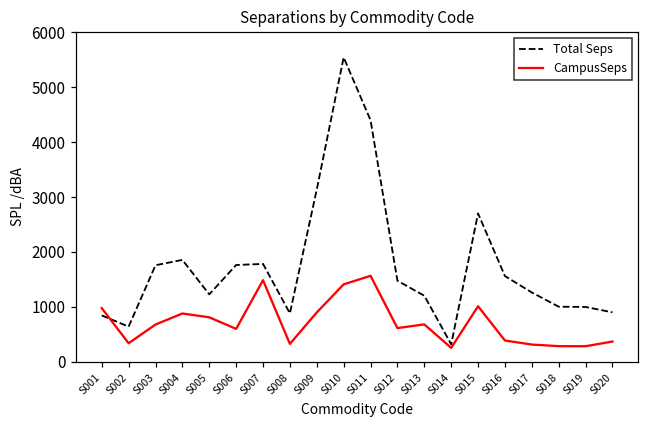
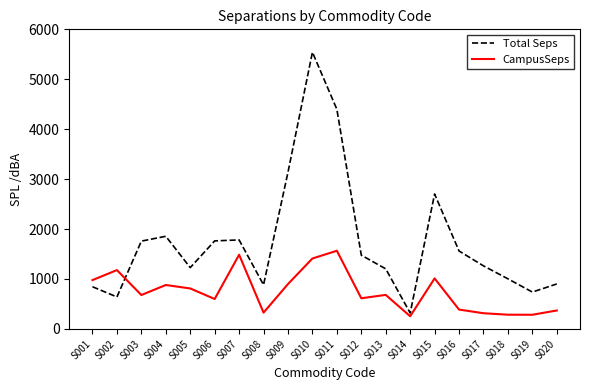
CampusSeps, S002: 300 -> 1200
Total Seps, S019: 1000 -> 700
